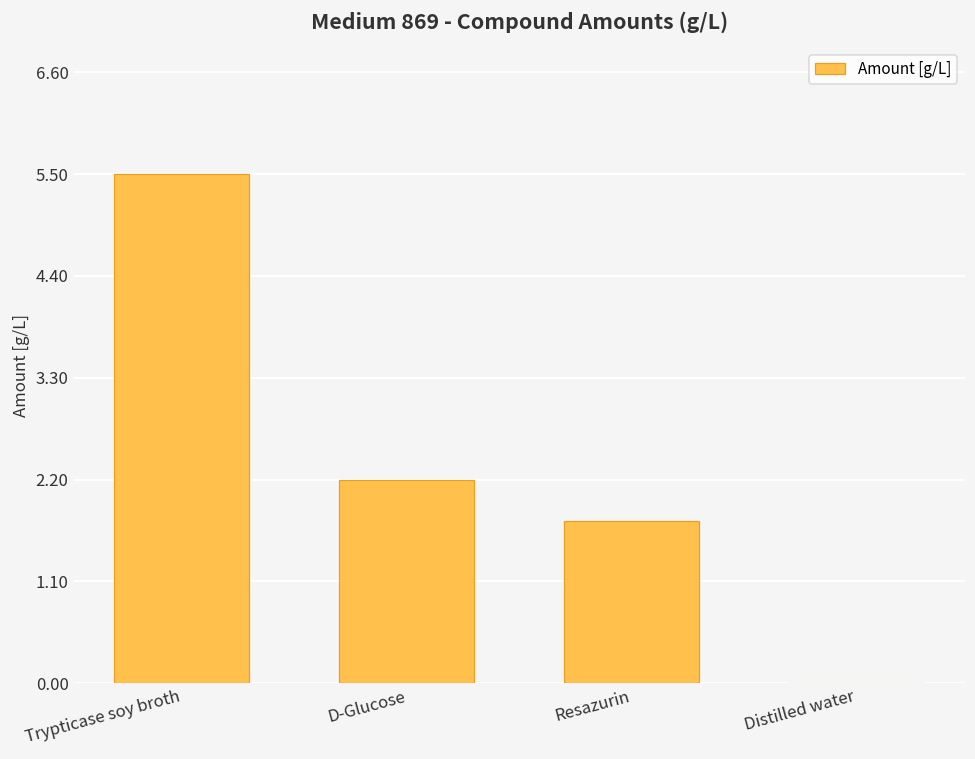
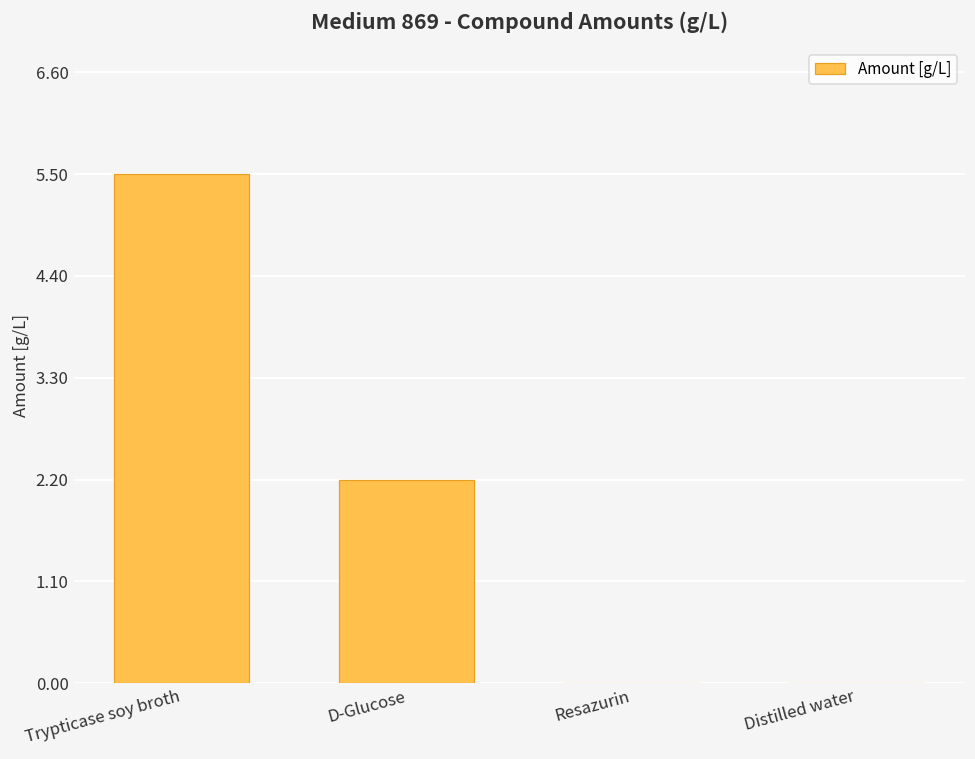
Resazurin: 1.8 -> 0.0
